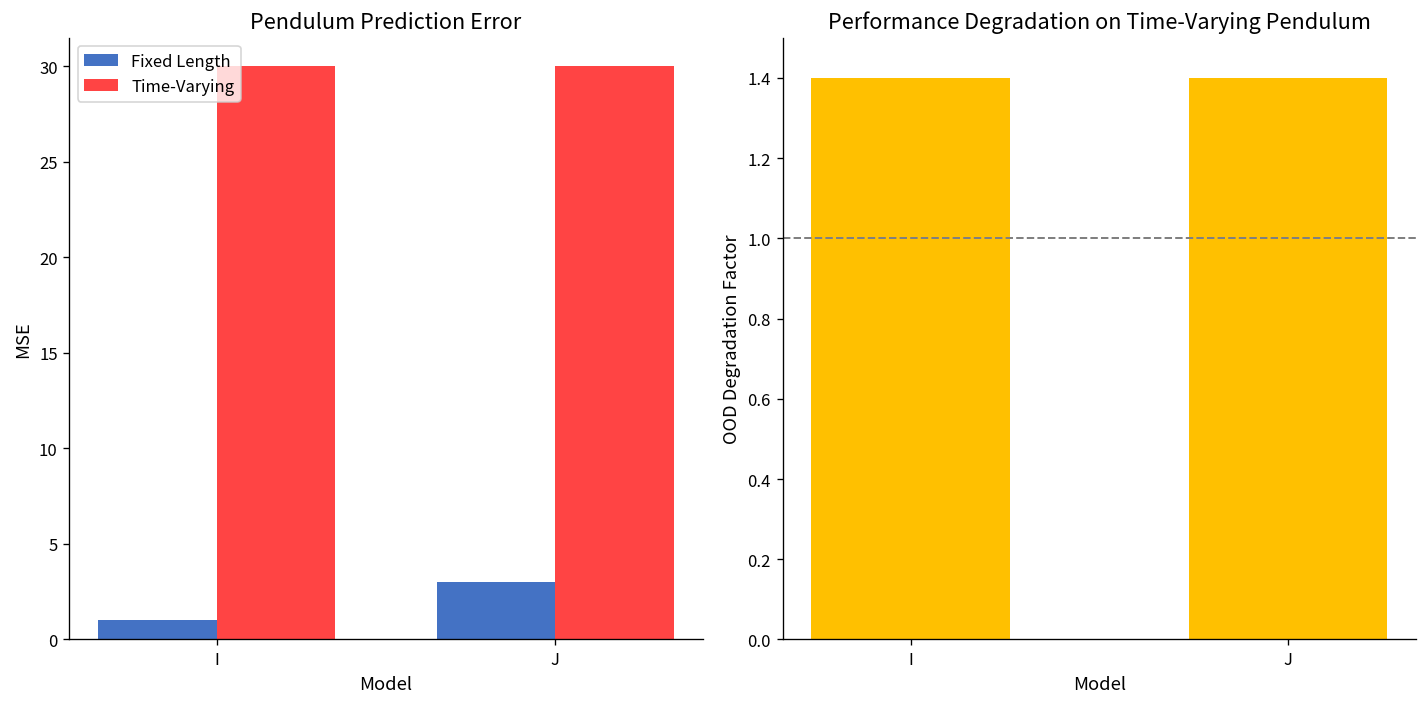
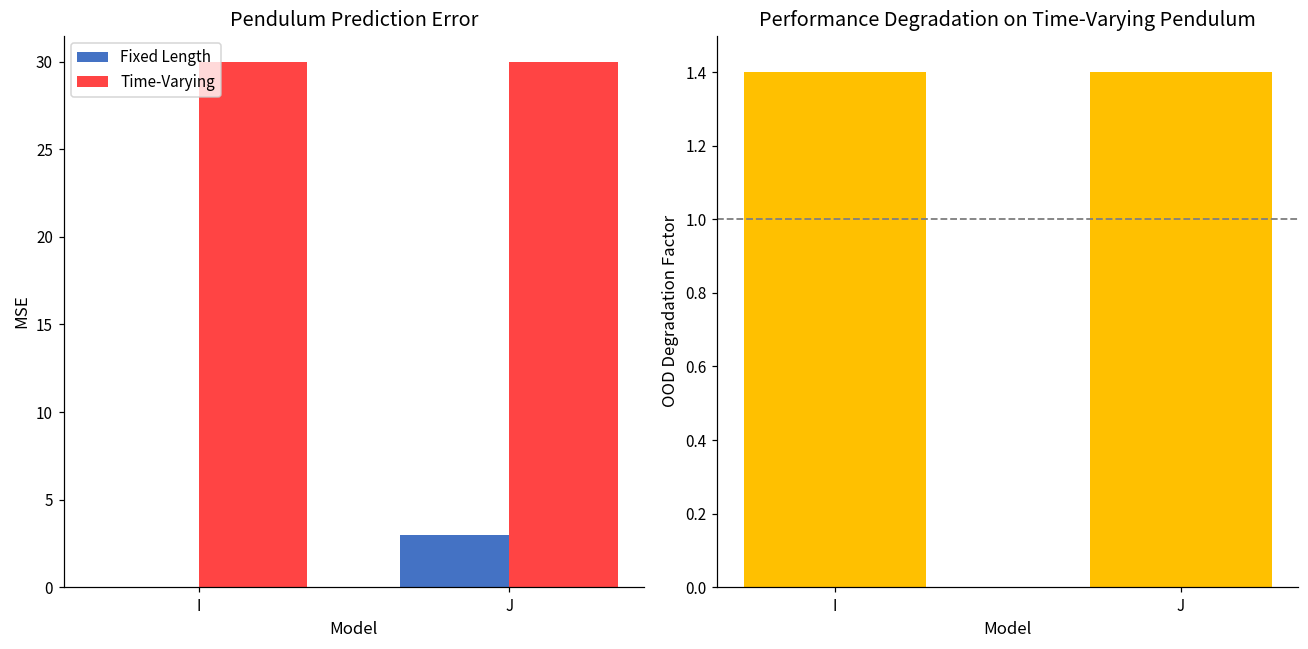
Pendulum Prediction Error, Fixed Length, I: 1 -> 0
